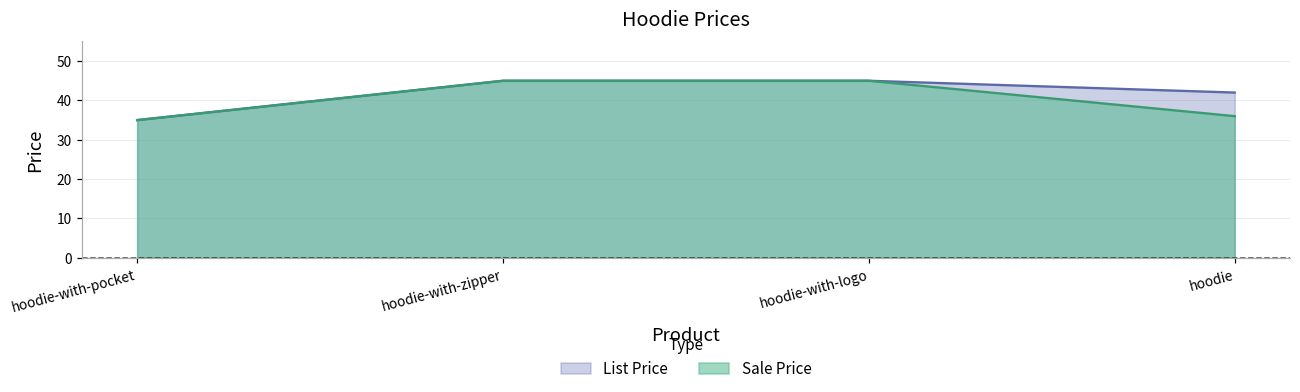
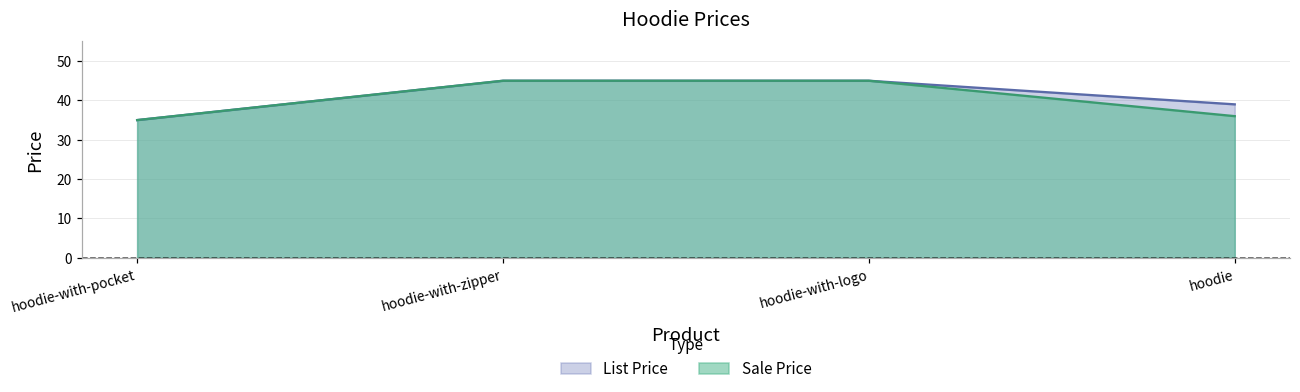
List Price, hoodie: 42 -> 39
